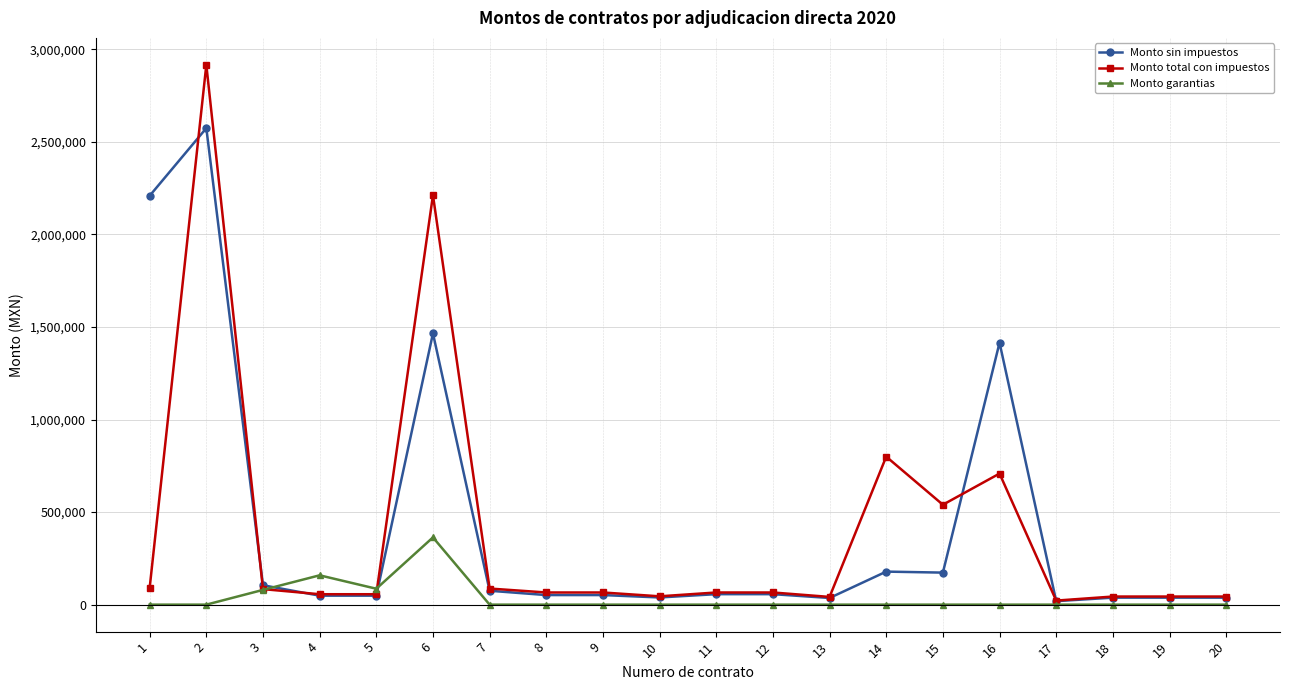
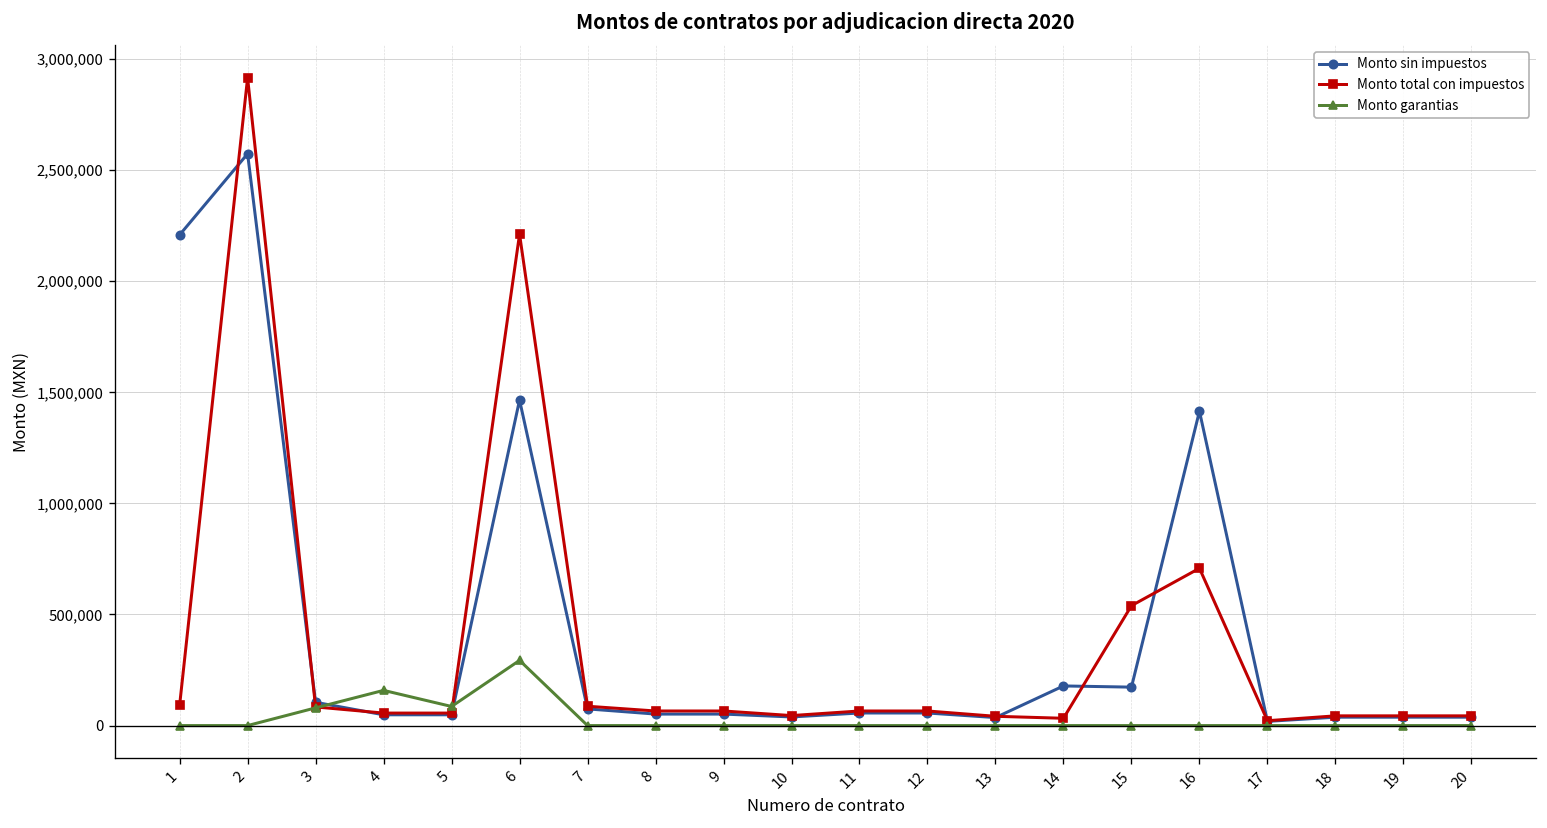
Monto garantias, 6: 360,000 -> 290,000
Monto total con impuestos, 14: 800,000 -> 30,000
